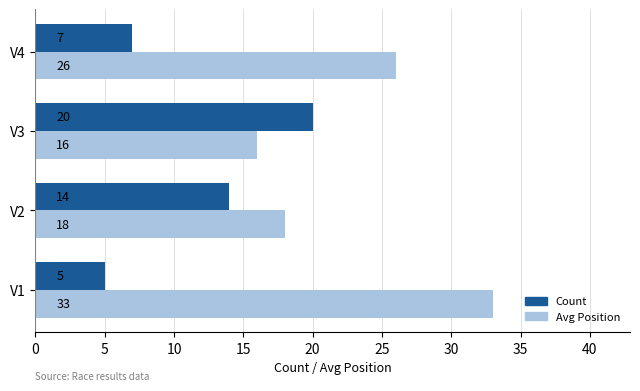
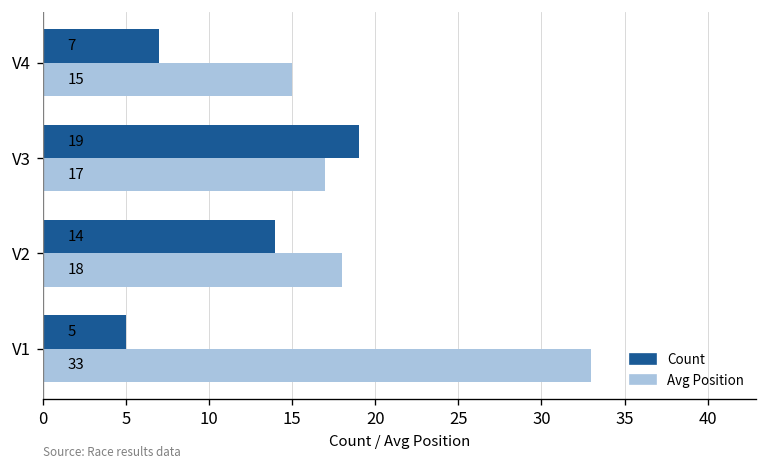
Avg Position, V4: 26 -> 15
Count, V3: 20 -> 19
Avg Position, V3: 16 -> 17
